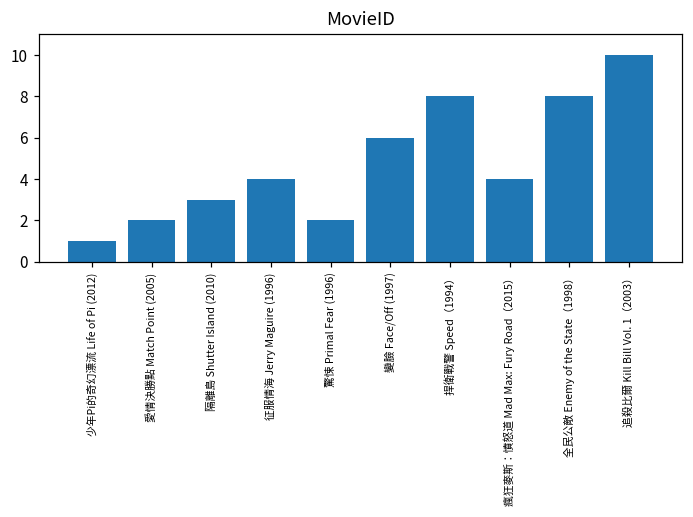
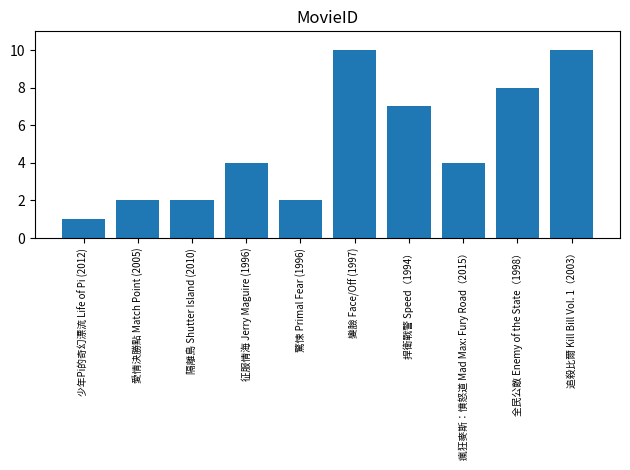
隔離島 Shutter Island (2010): 3 -> 2
變臉 Face/Off (1997): 6 -> 10
捍衛戰警 Speed（1994）: 8 -> 7
